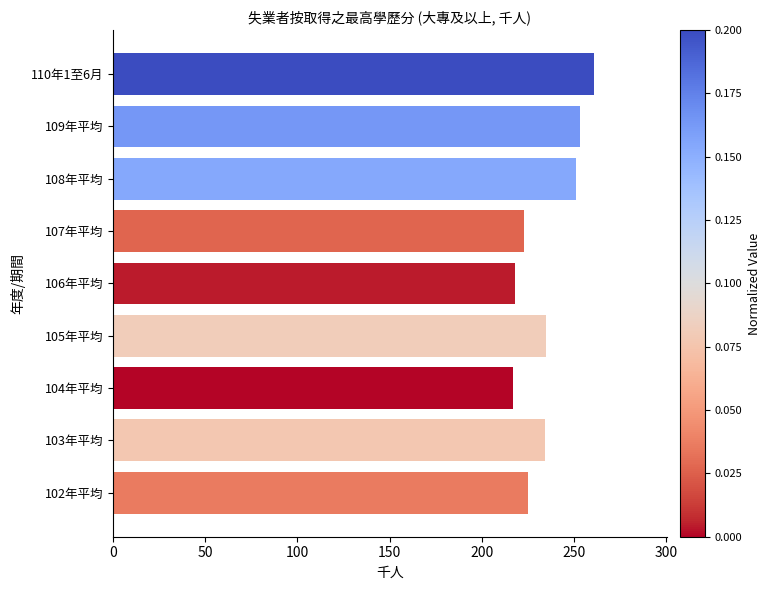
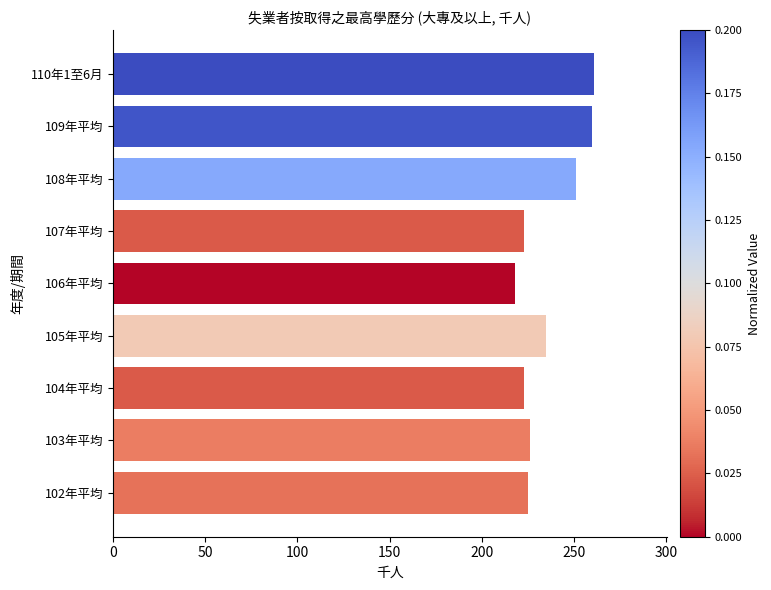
109年平均: 253 -> 260
104年平均: 217 -> 223
103年平均: 234 -> 226
